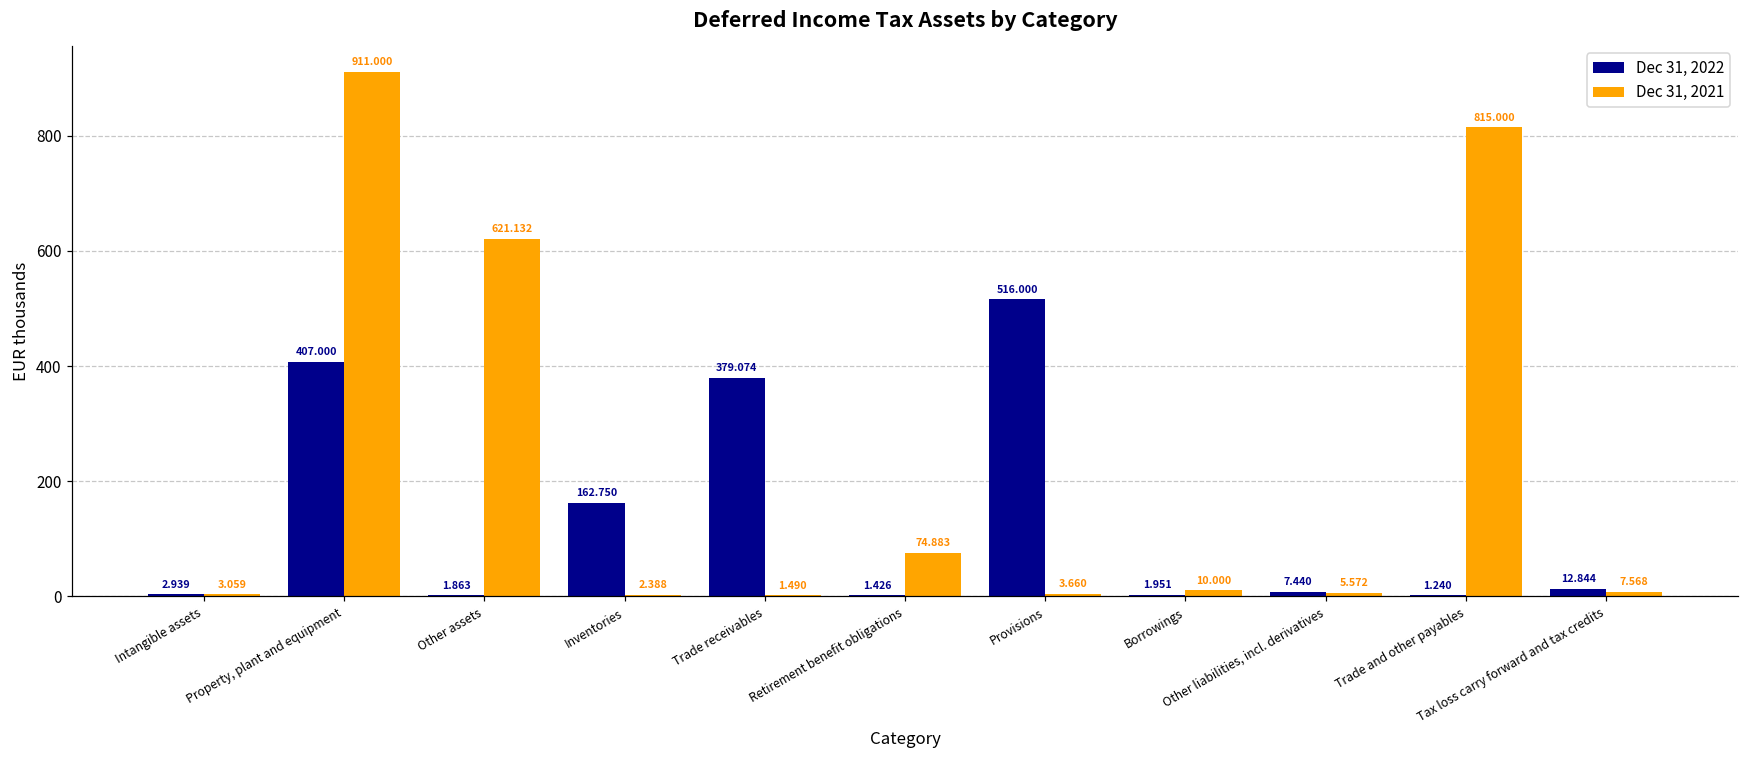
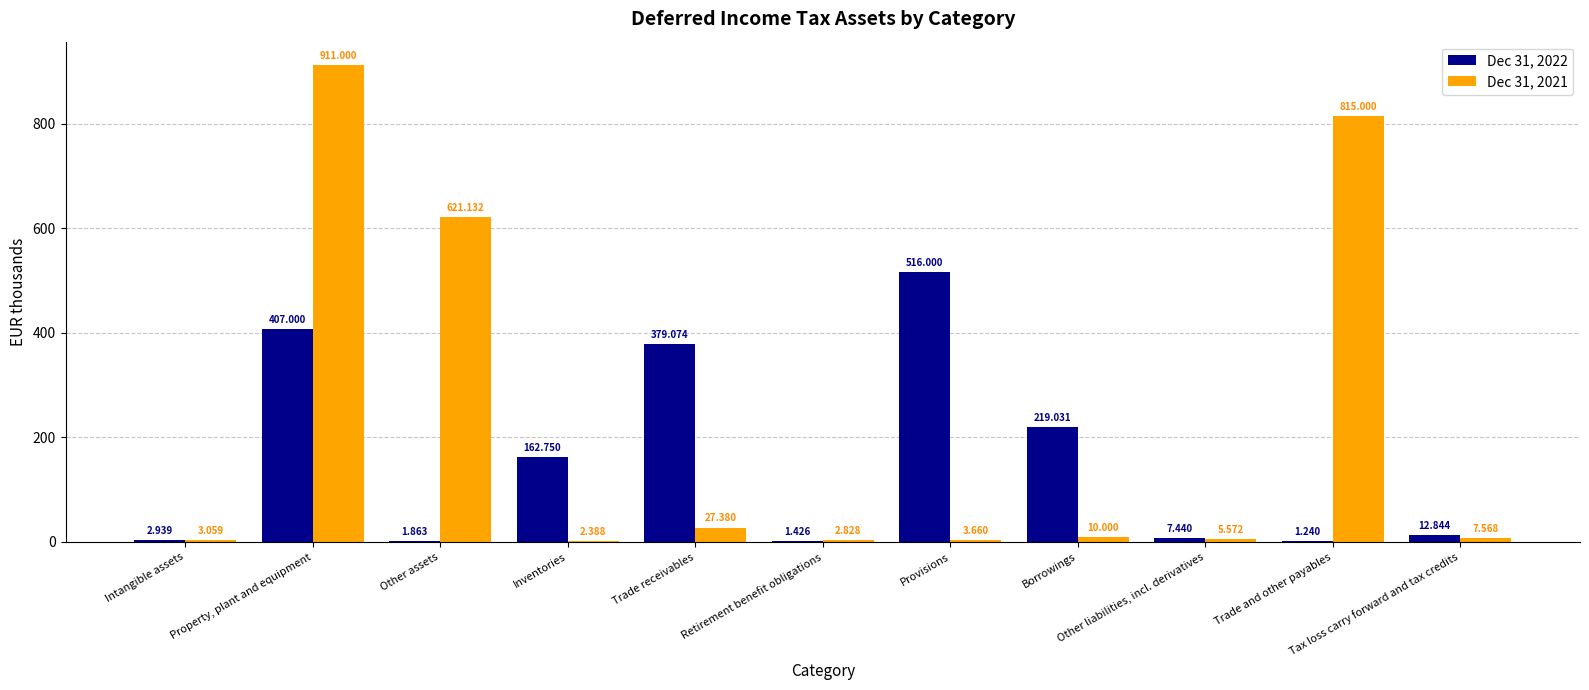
Dec 31, 2021, Trade receivables: 1.490 -> 27.380
Dec 31, 2021, Retirement benefit obligations: 74.883 -> 2.828
Dec 31, 2022, Borrowings: 1.951 -> 219.031
